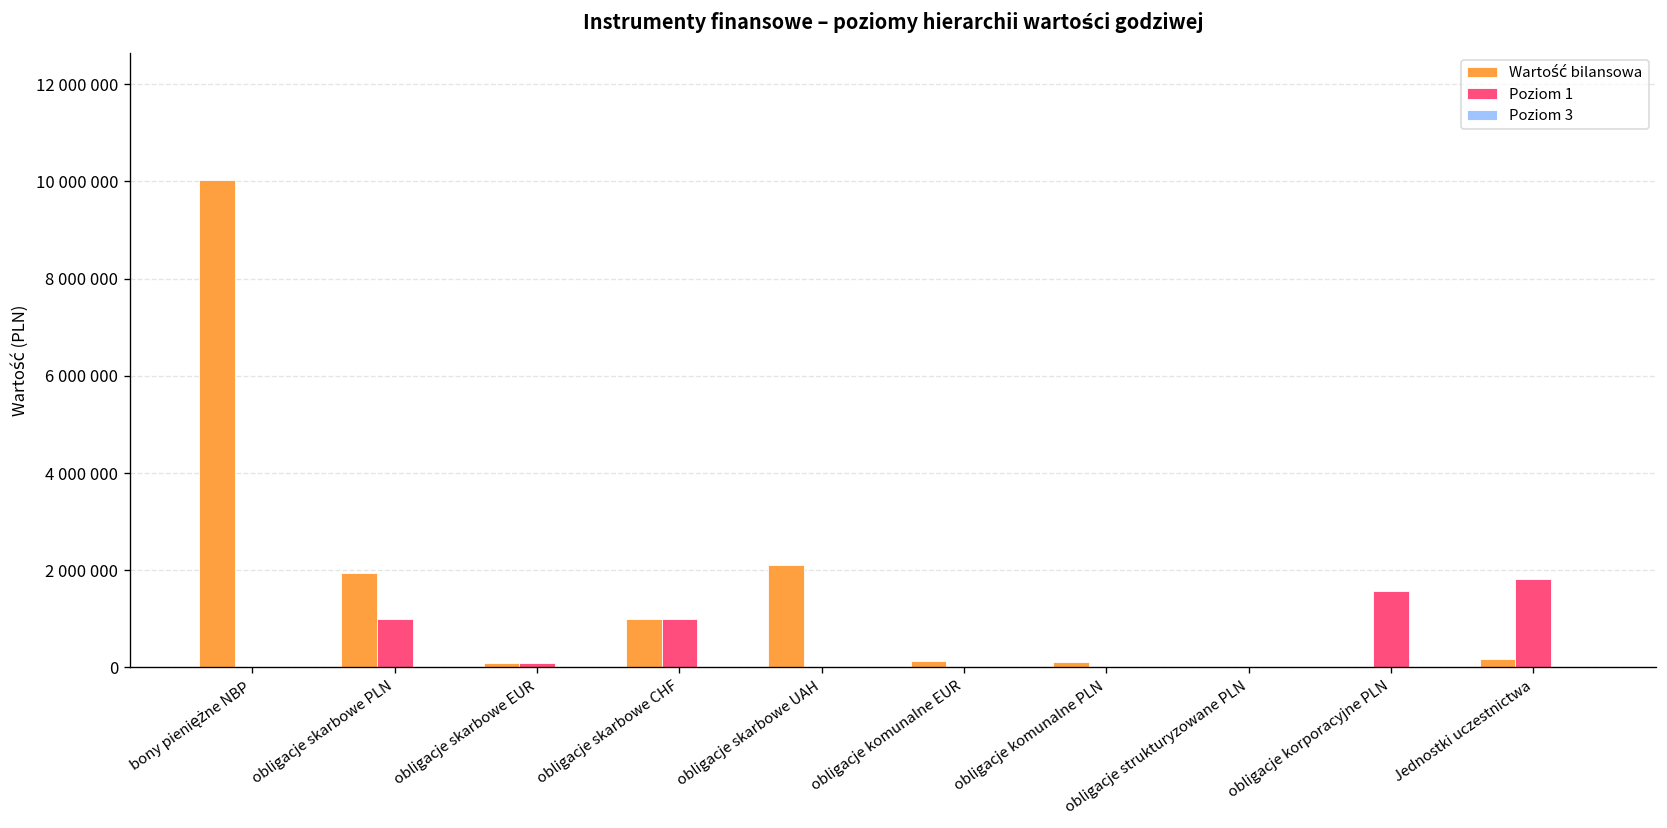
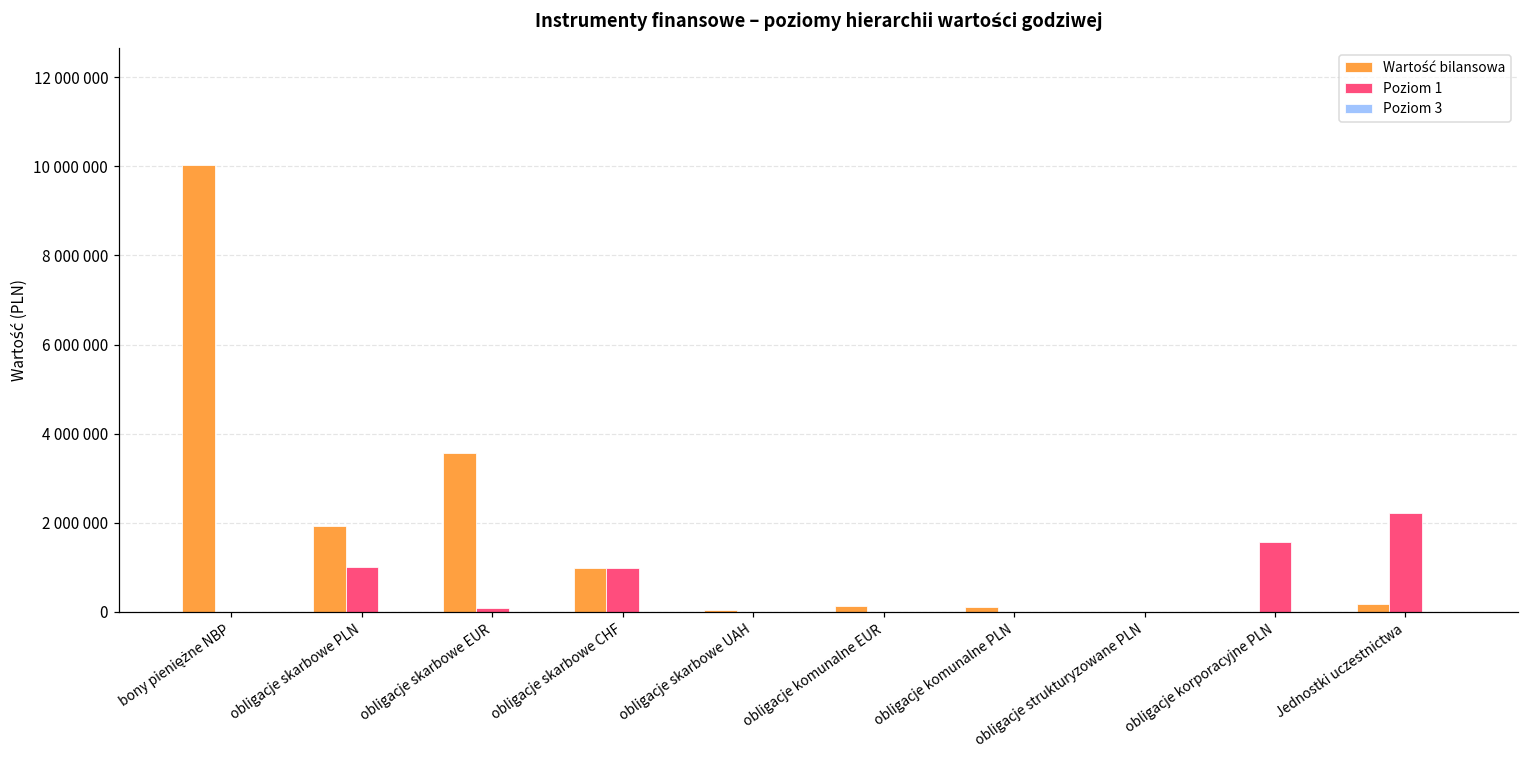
Wartość bilansowa, obligacje skarbowe EUR: 100000 -> 3600000
Wartość bilansowa, obligacje skarbowe UAH: 2100000 -> 0
Poziom 1, Jednostki uczestnictwa: 1800000 -> 2200000
